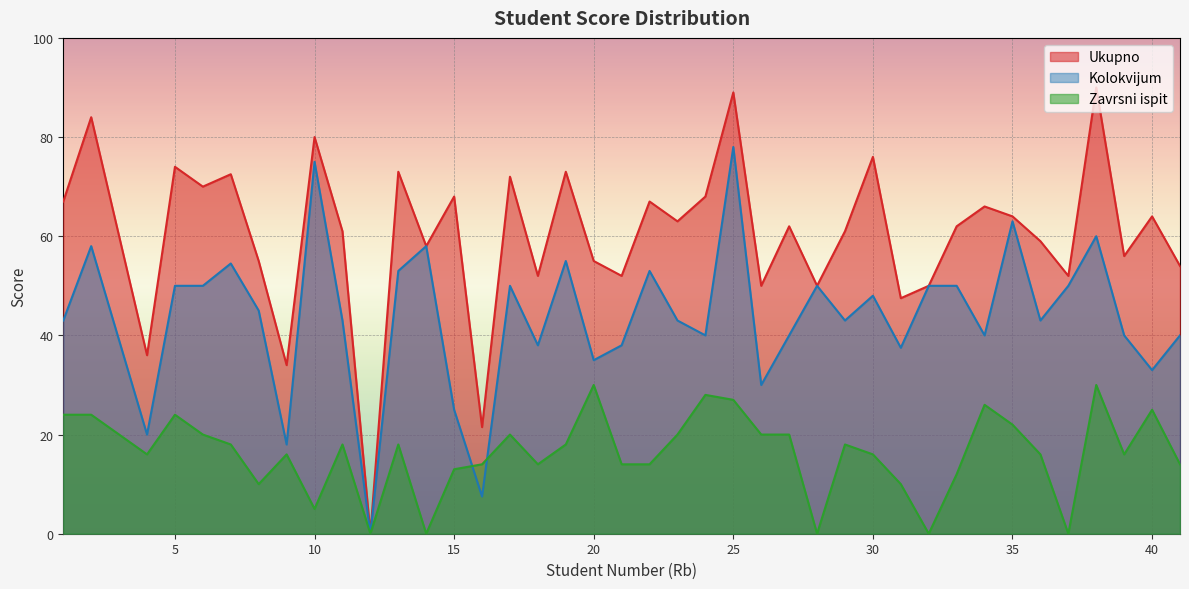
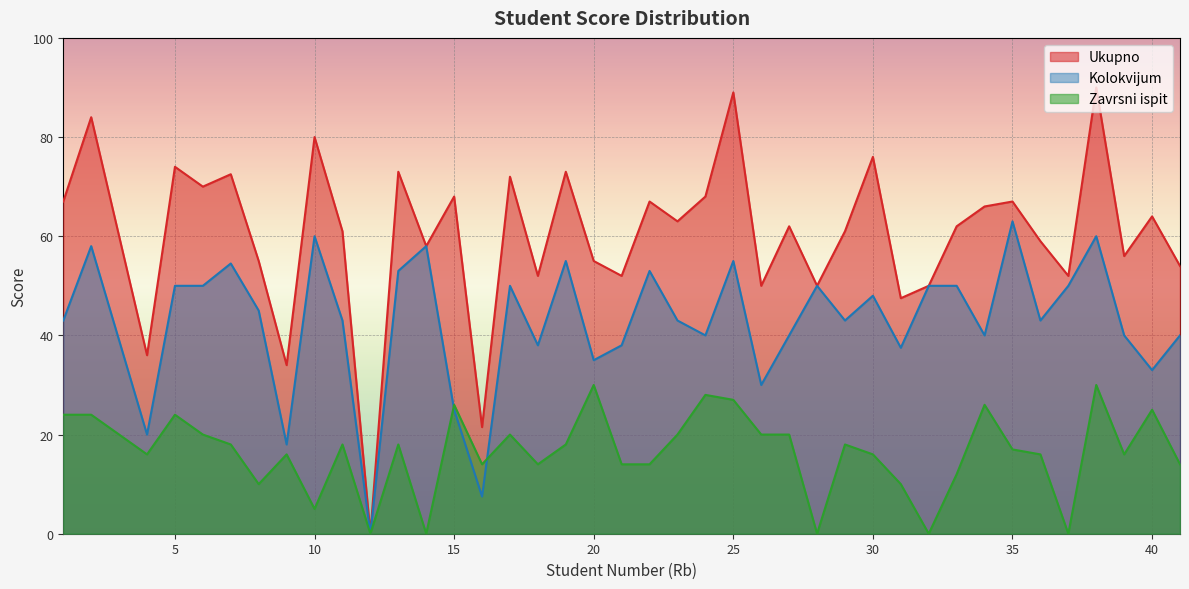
Kolokvijum, 10: 75 -> 60
Zavrsni ispit, 15: 13 -> 26
Kolokvijum, 25: 78 -> 55
Ukupno, 35: 64 -> 67
Zavrsni ispit, 35: 22 -> 17
